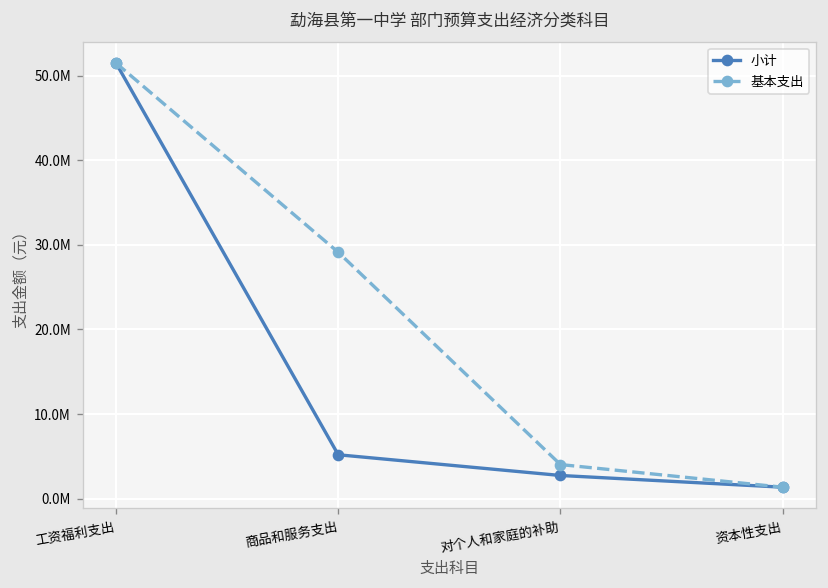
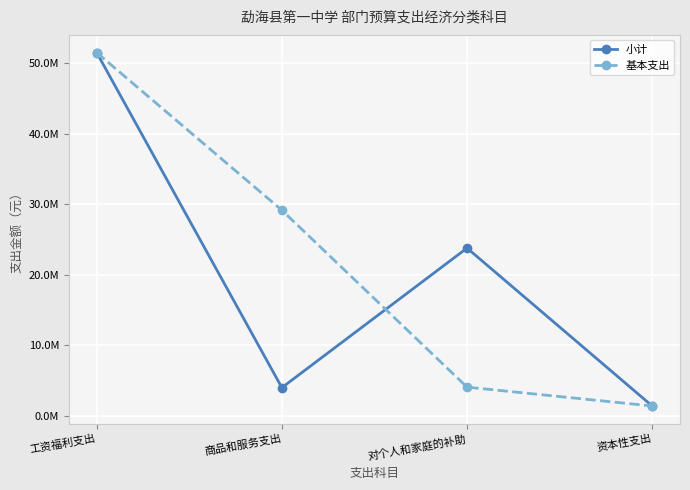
小计, 商品和服务支出: 5000000 -> 4000000
小计, 对个人和家庭的补助: 3000000 -> 24000000
